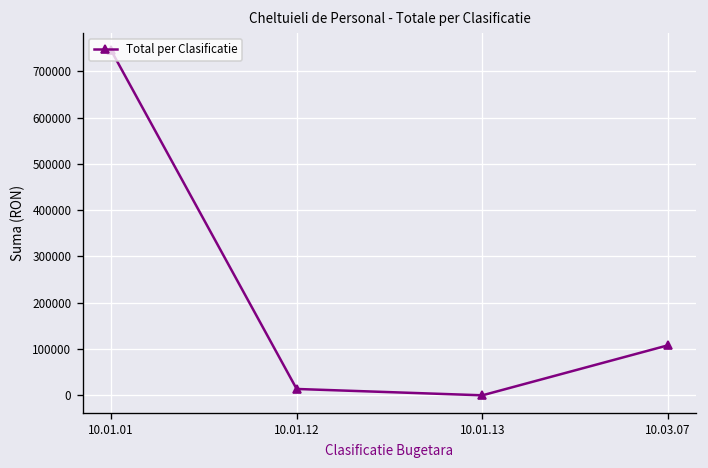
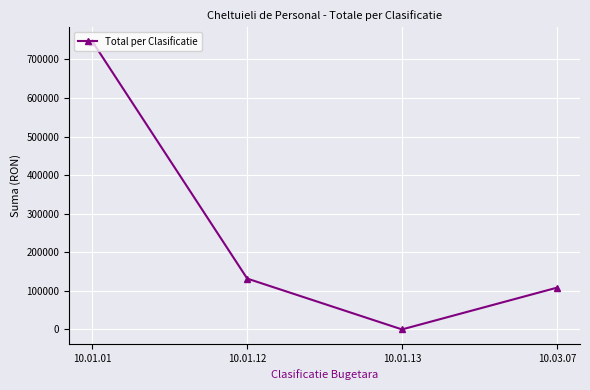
10.01.12: 10000 -> 130000
